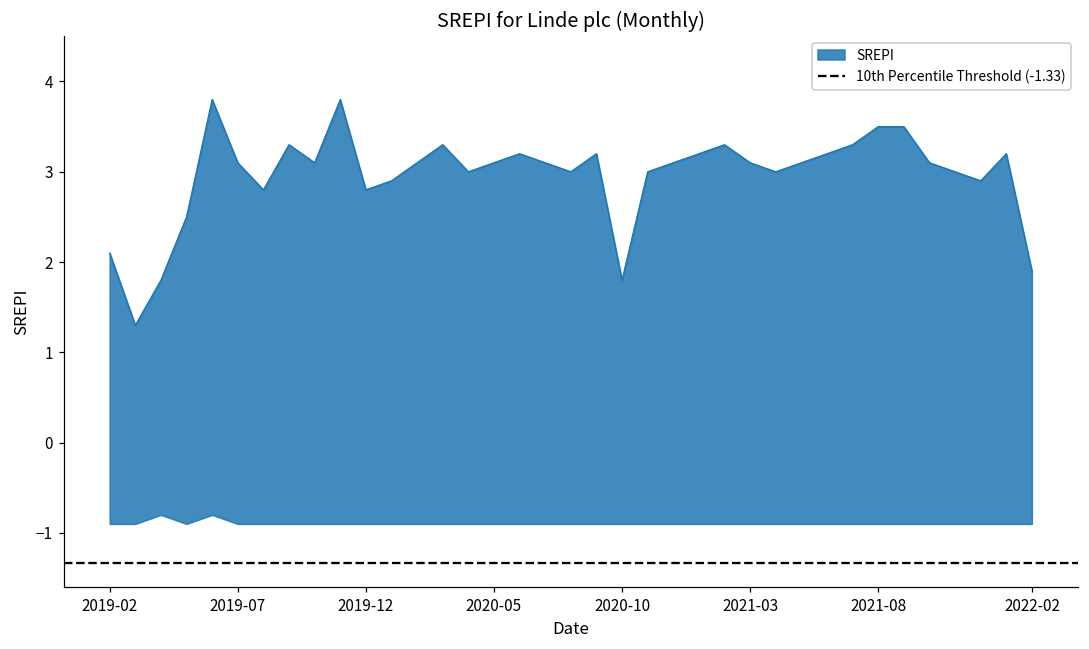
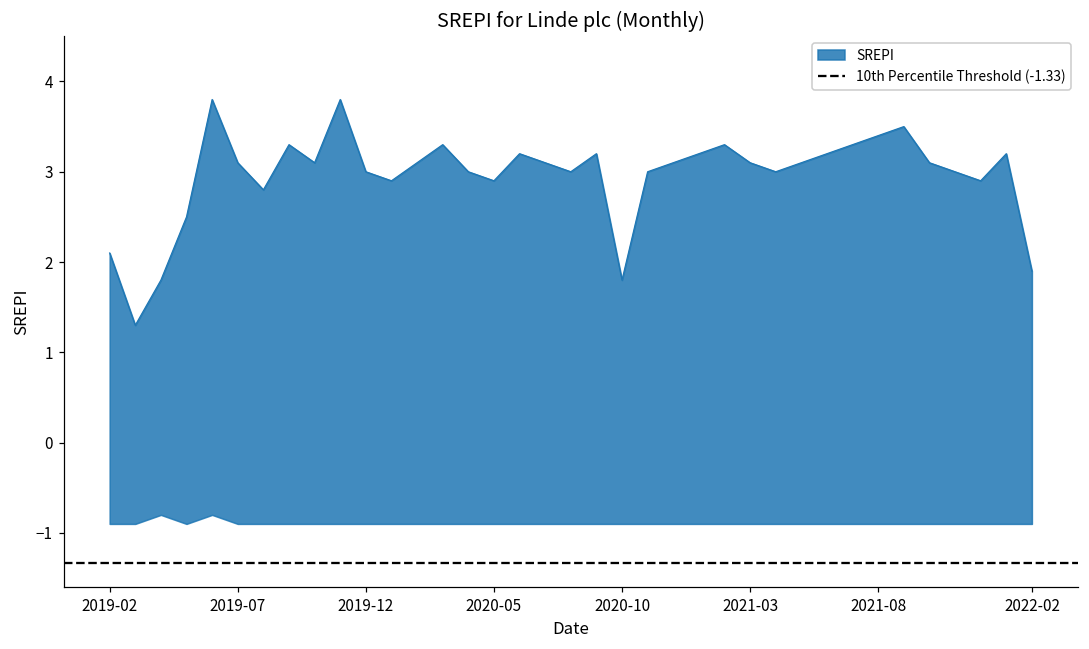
2019-12: 2.8 -> 3.0
2020-05: 3.1 -> 2.9
2021-08: 3.5 -> 3.4
